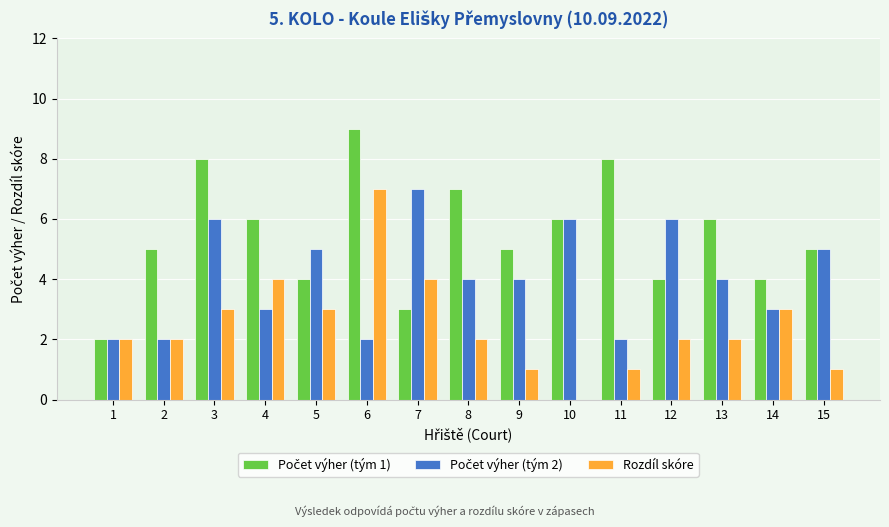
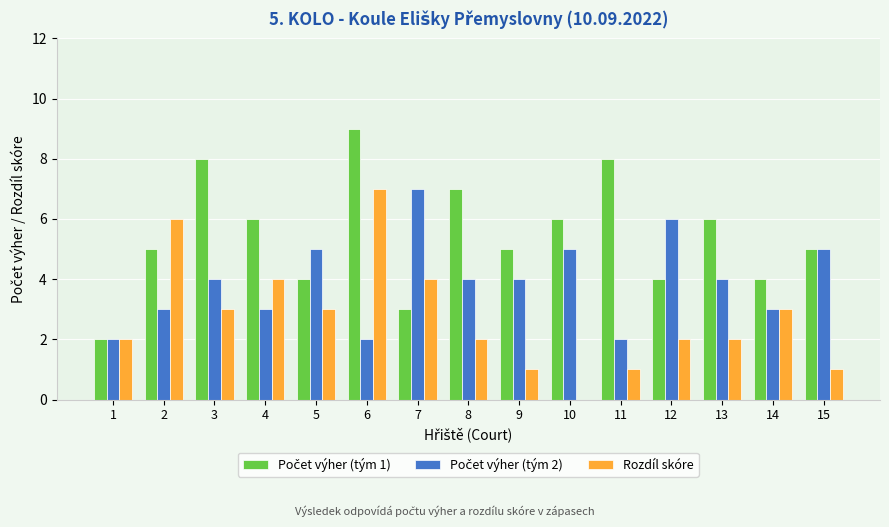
Počet výher (tým 2), 2: 2 -> 3
Rozdíl skóre, 2: 2 -> 6
Počet výher (tým 2), 3: 6 -> 4
Počet výher (tým 2), 10: 6 -> 5
